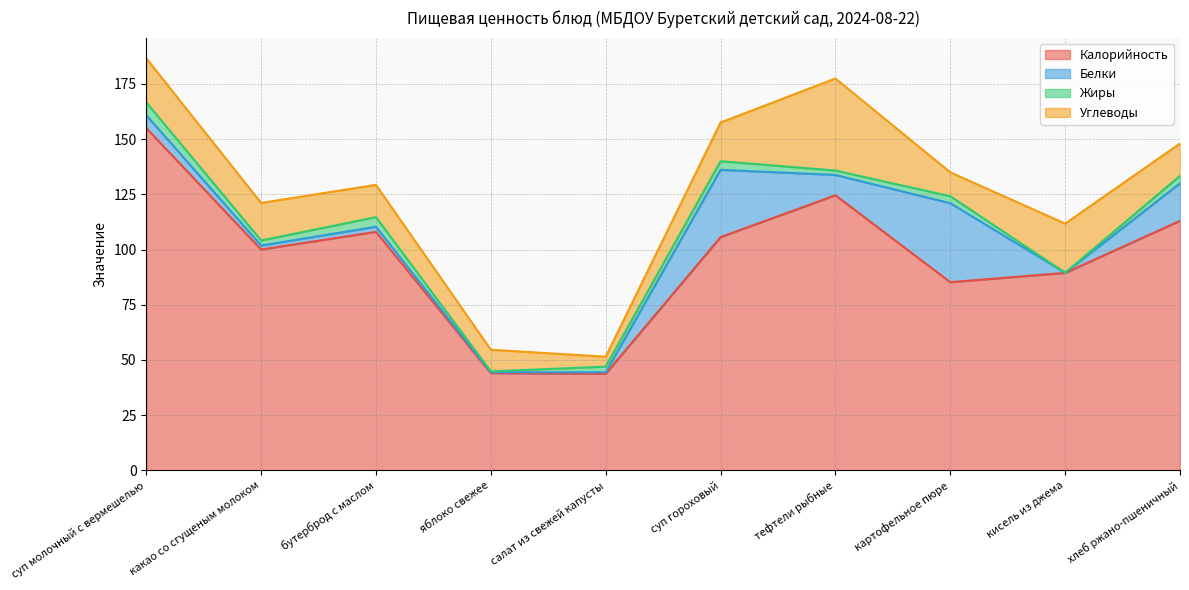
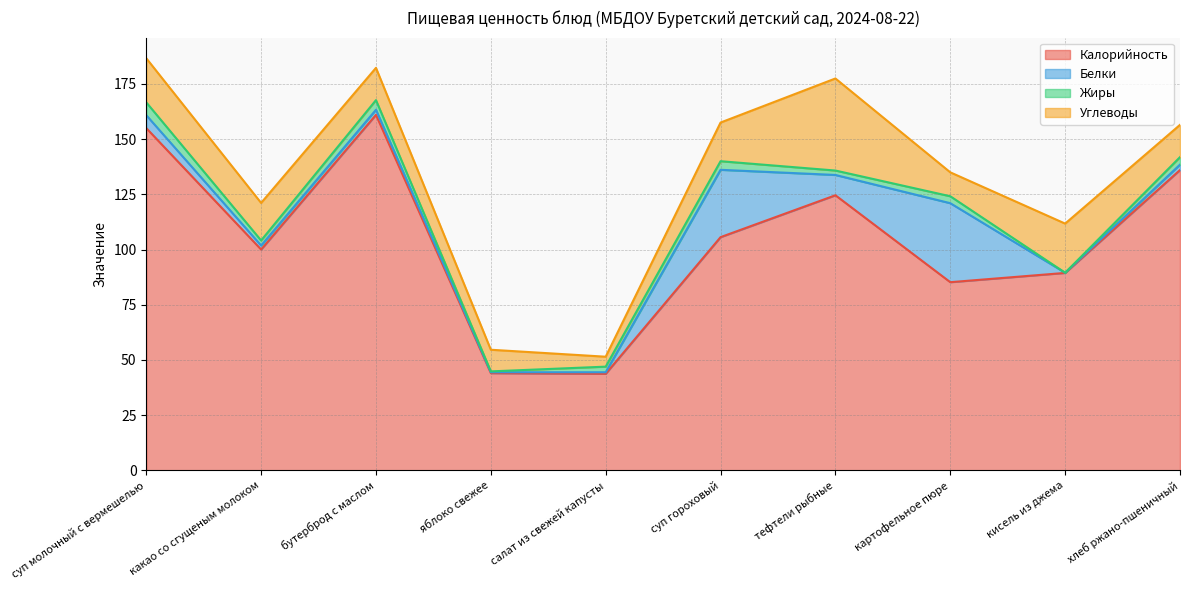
Калорийность, бутерброд с маслом: 108 -> 161
Калорийность, хлеб ржано-пшеничный: 113 -> 136
Белки, хлеб ржано-пшеничный: 17 -> 2
